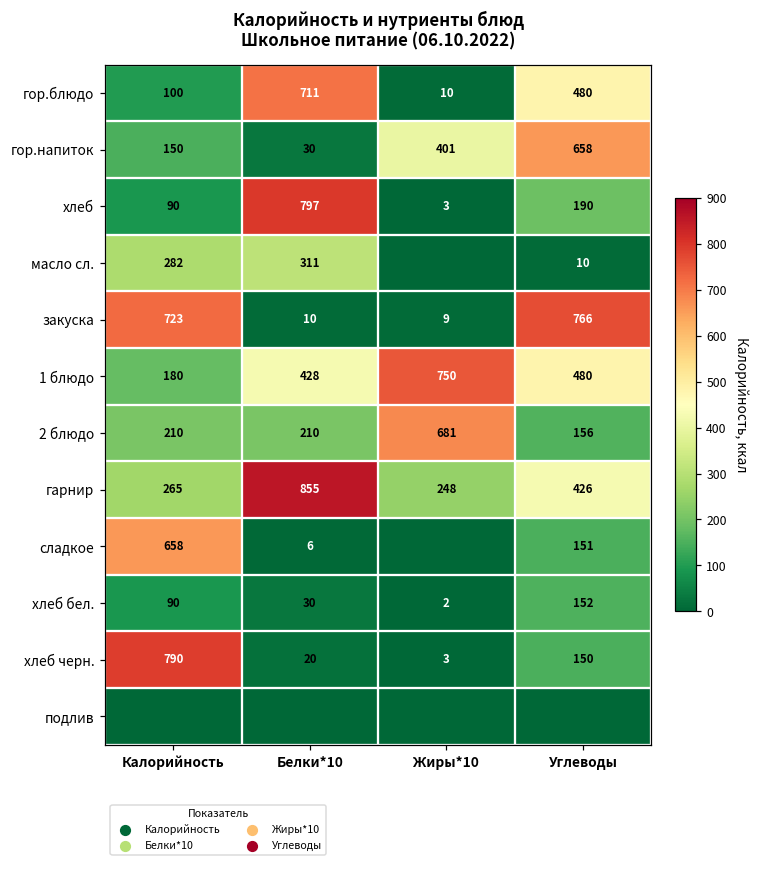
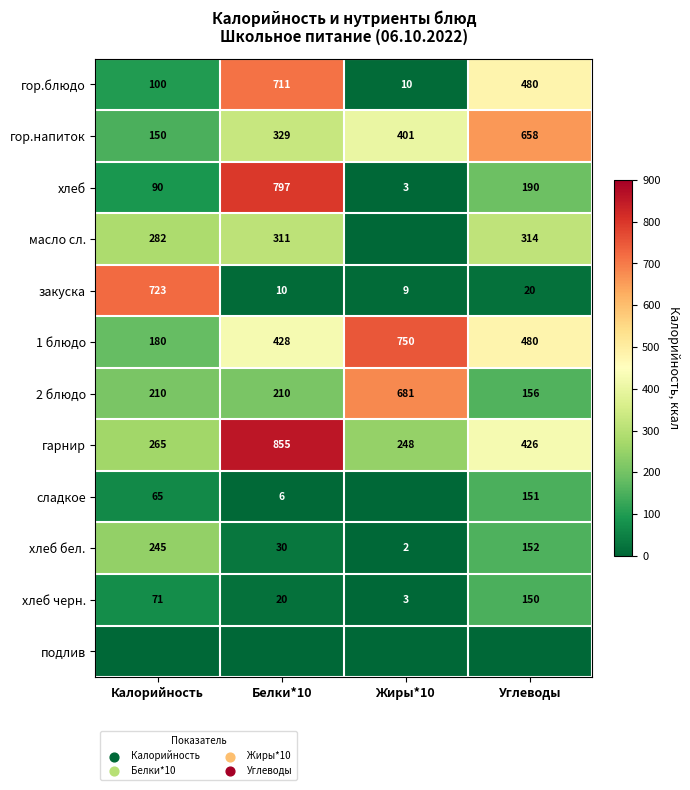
гор.напиток, Белки*10: 30 -> 329
масло сл., Углеводы: 10 -> 314
закуска, Углеводы: 766 -> 20
сладкое, Калорийность: 658 -> 65
хлеб бел., Калорийность: 90 -> 245
хлеб черн., Калорийность: 790 -> 71
